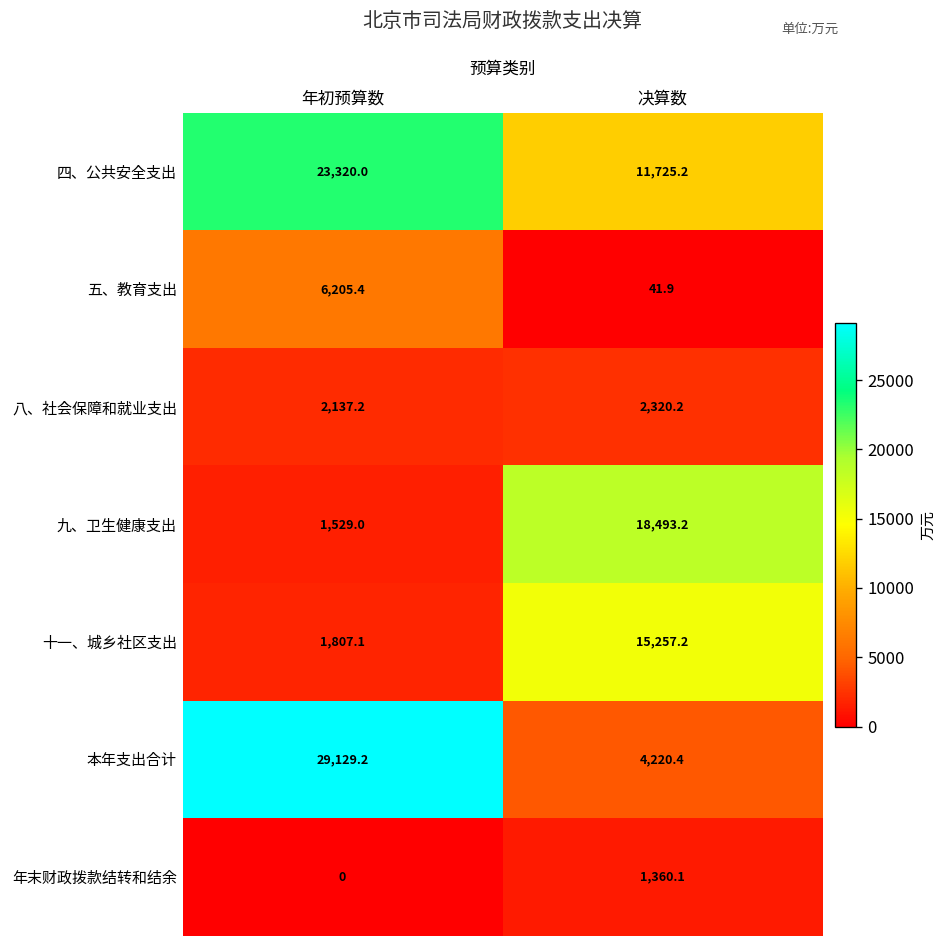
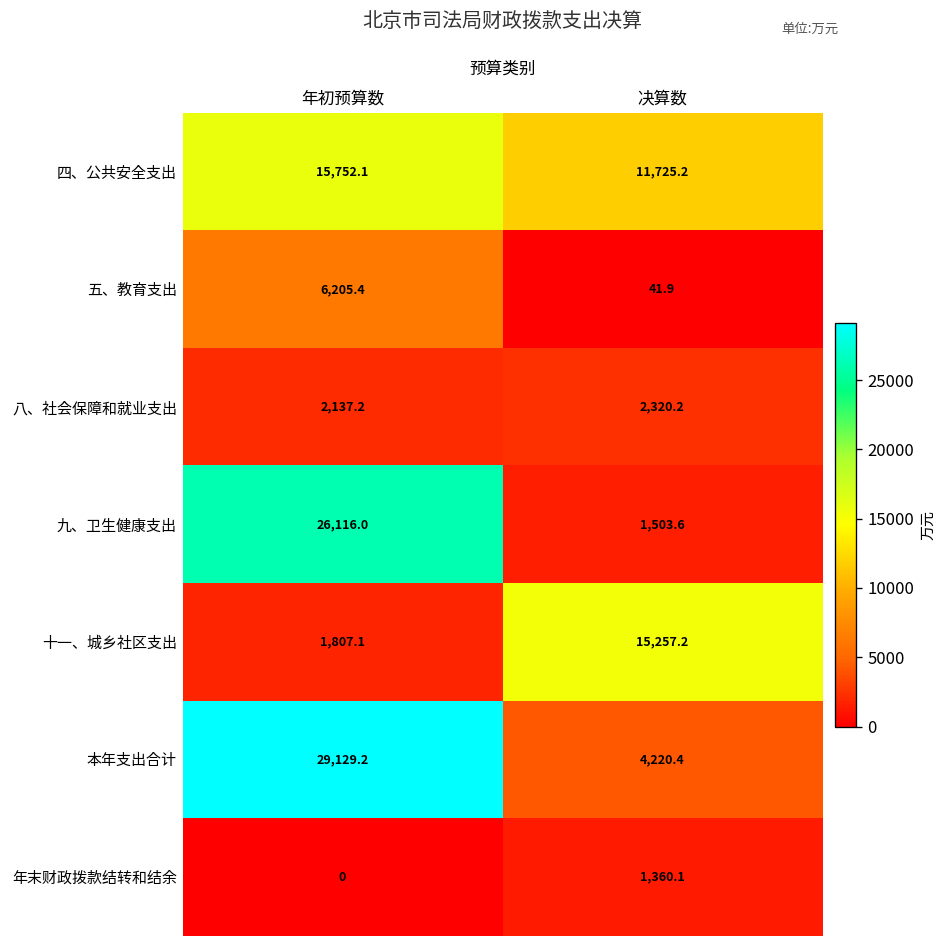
四、公共安全支出, 年初预算数: 23,320.0 -> 15,752.1
九、卫生健康支出, 年初预算数: 1,529.0 -> 26,116.0
九、卫生健康支出, 决算数: 18,493.2 -> 1,503.6
